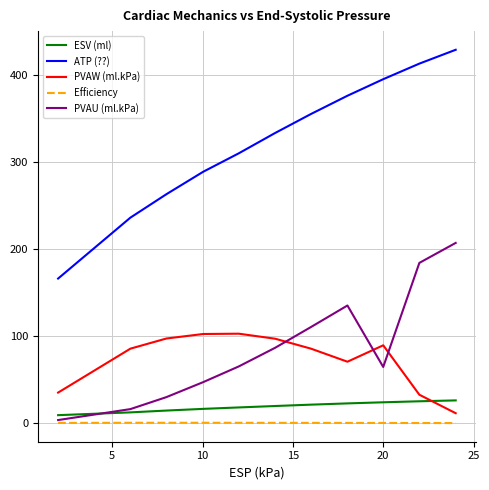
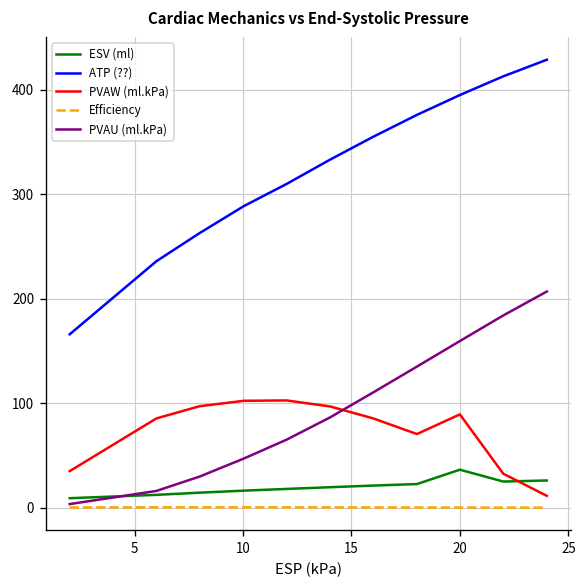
ESV (ml), 20: 20 -> 40
PVAU (ml.kPa), 20: 60 -> 160
